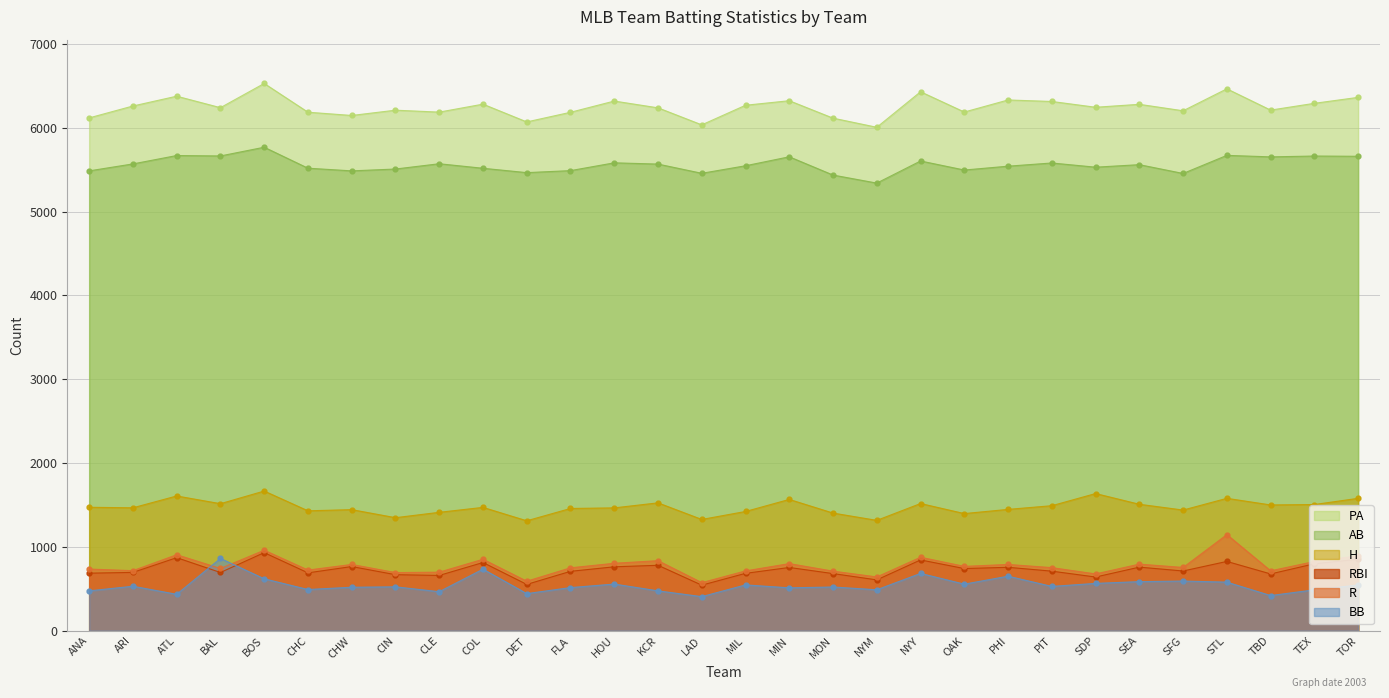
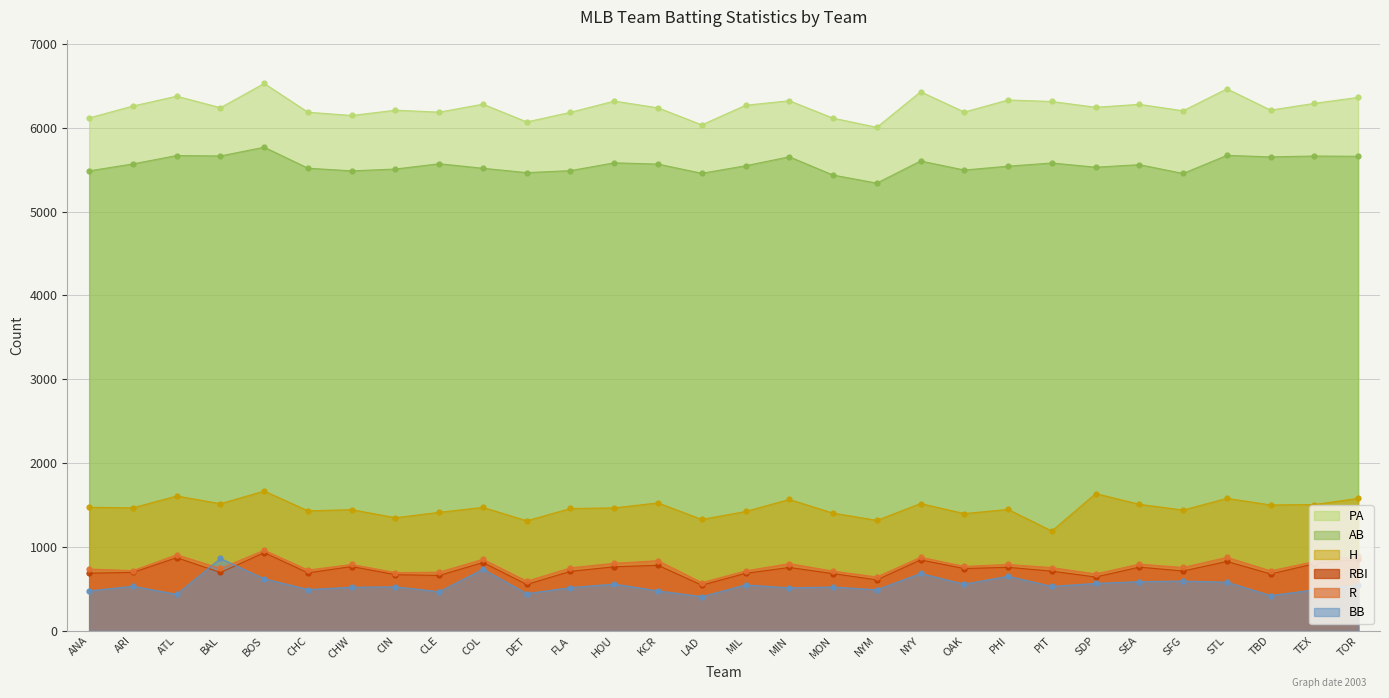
H, PIT: 1500 -> 1200
R, STL: 1100 -> 900
